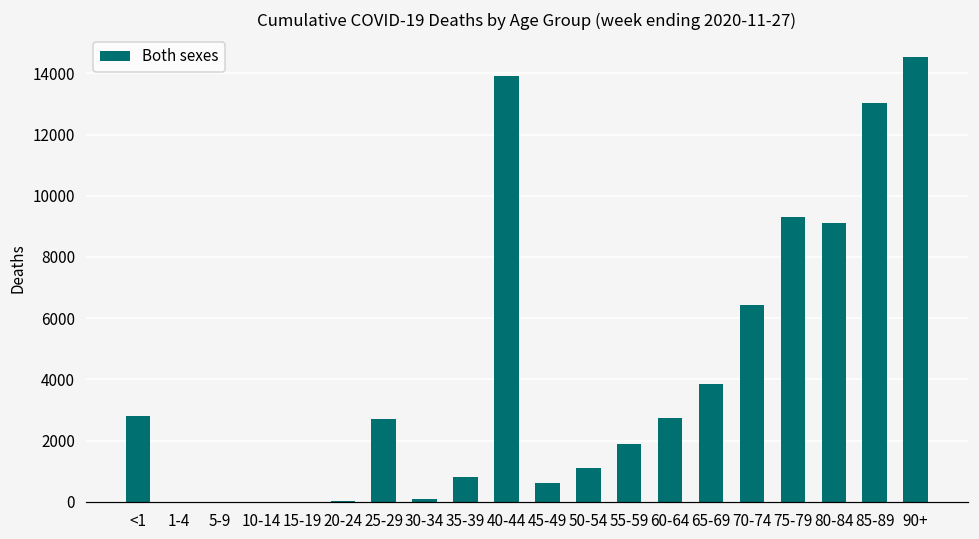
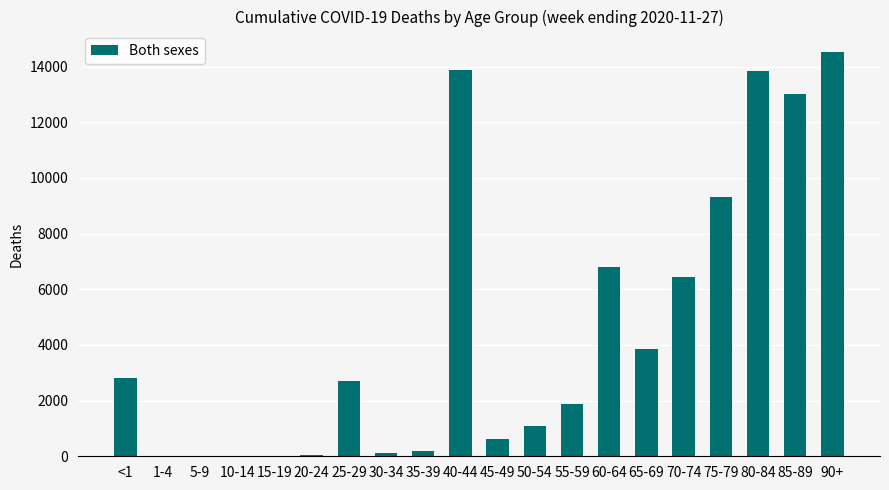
35-39: 800 -> 200
60-64: 2700 -> 6800
80-84: 9100 -> 13800
